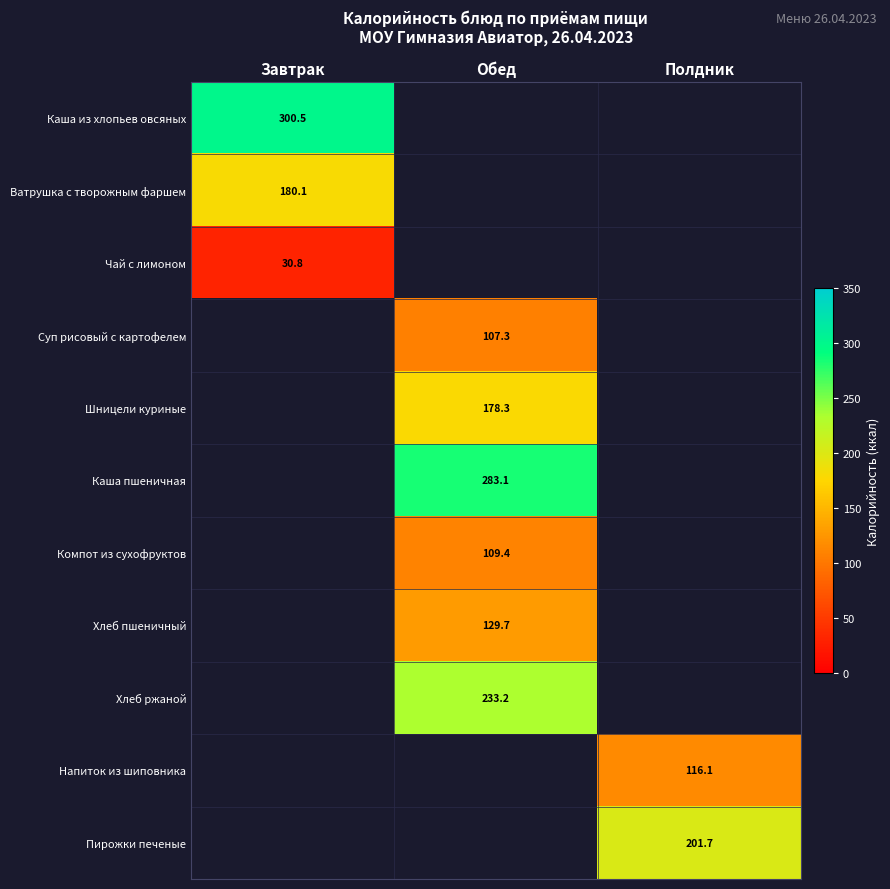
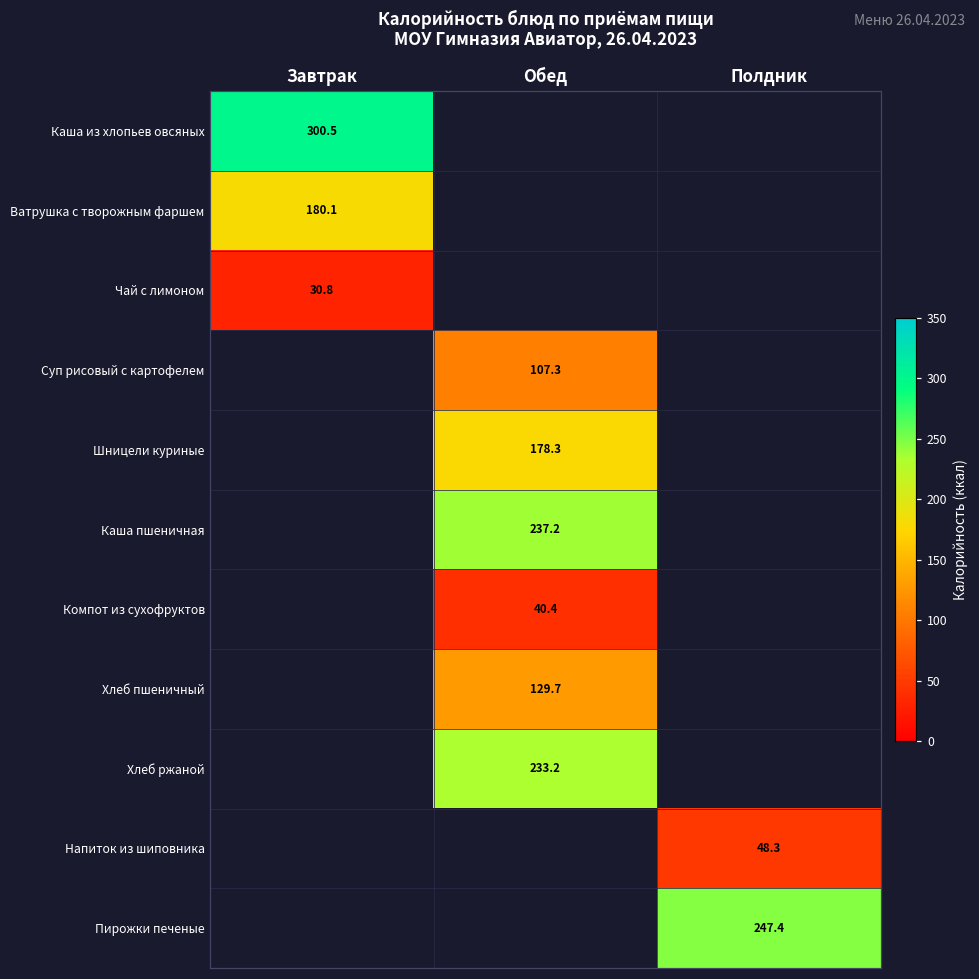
Каша пшеничная, Обед: 283.1 -> 237.2
Компот из сухофруктов, Обед: 109.4 -> 40.4
Напиток из шиповника, Полдник: 116.1 -> 48.3
Пирожки печеные, Полдник: 201.7 -> 247.4
